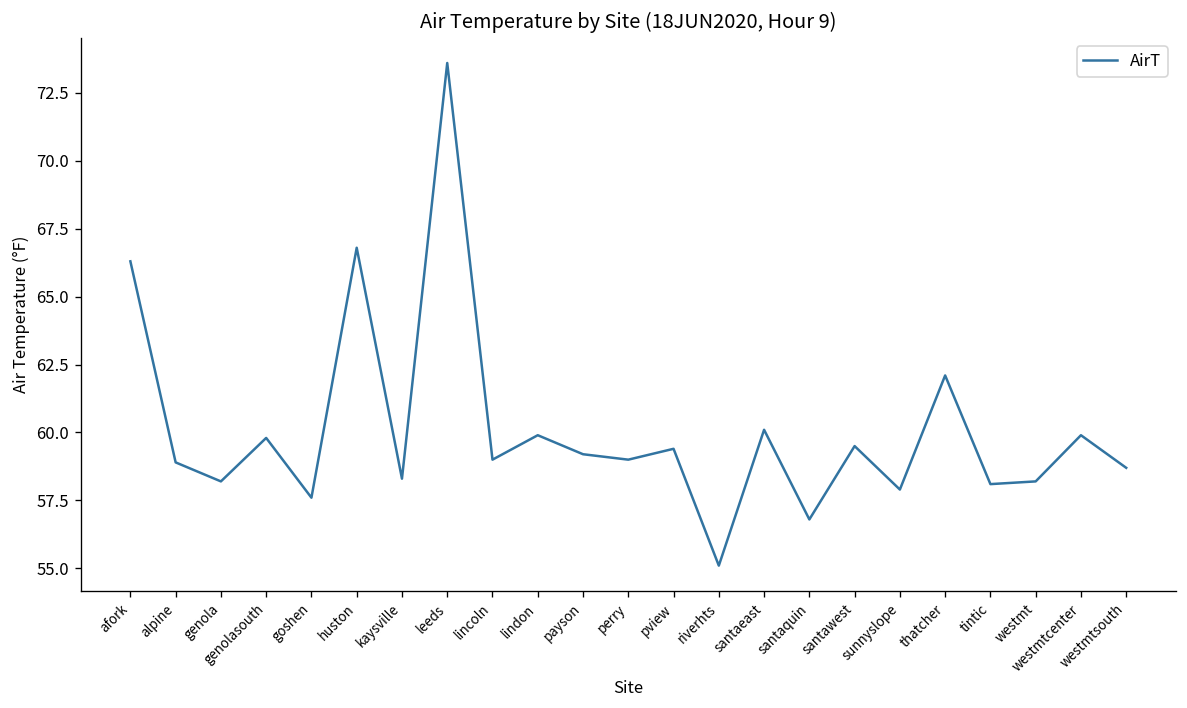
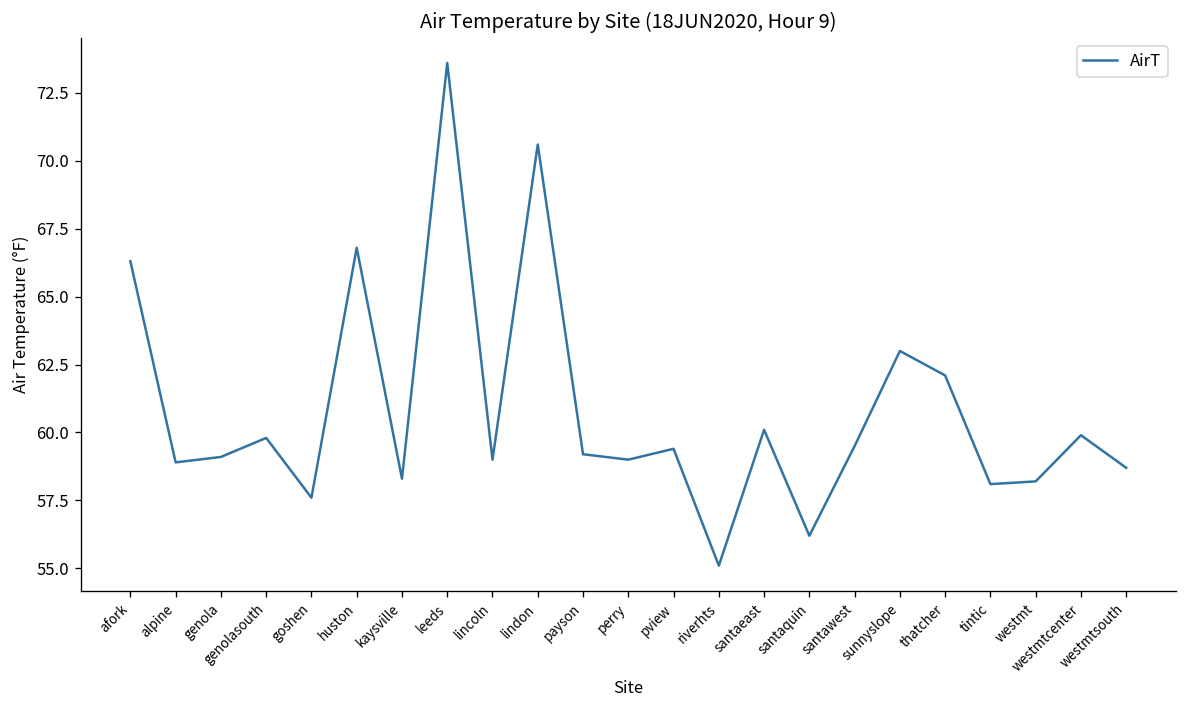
genola: 58.2 -> 59.1
lindon: 59.9 -> 70.6
santaquin: 56.8 -> 56.2
sunnyslope: 57.9 -> 63.0
